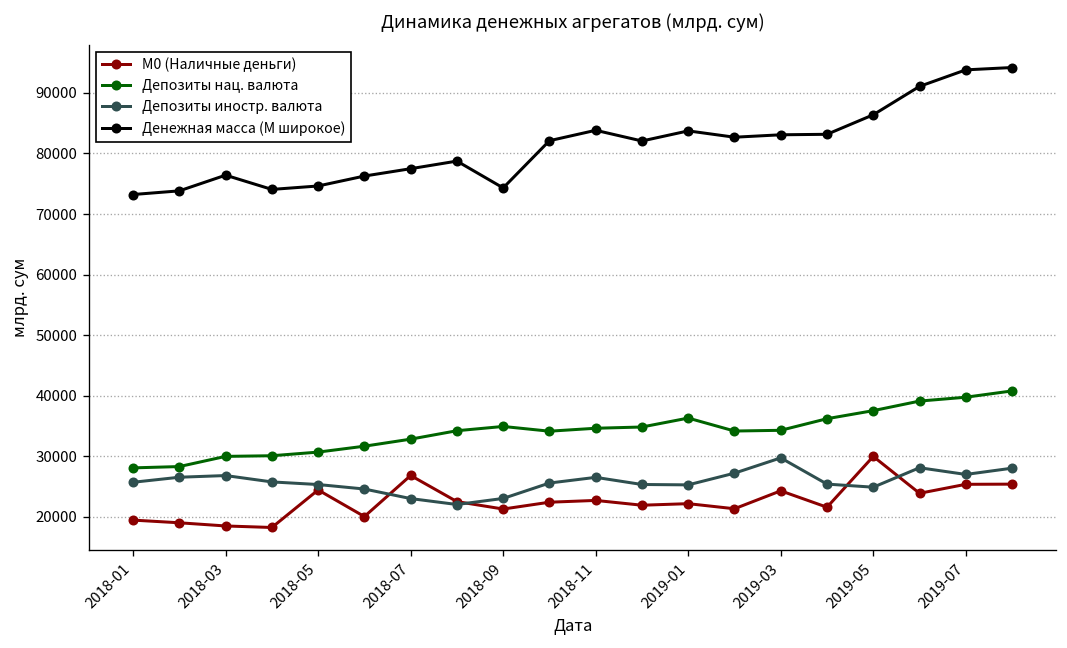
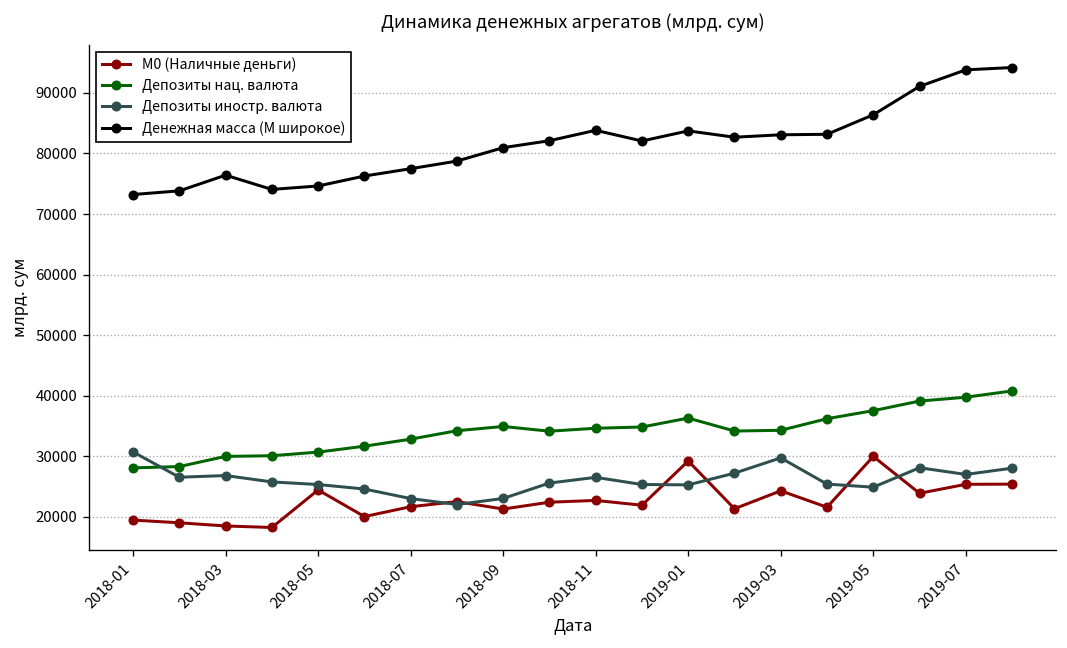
Депозиты иностр. валюта, 2018-01: 26000 -> 31000
M0 (Наличные деньги), 2018-07: 27000 -> 22000
Денежная масса (M широкое), 2018-09: 74000 -> 81000
M0 (Наличные деньги), 2019-01: 22000 -> 29000
